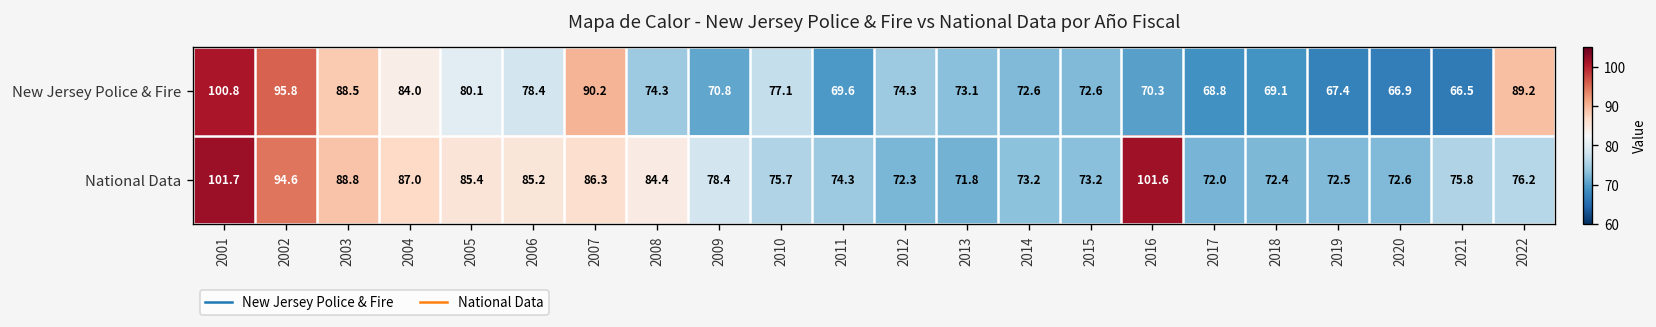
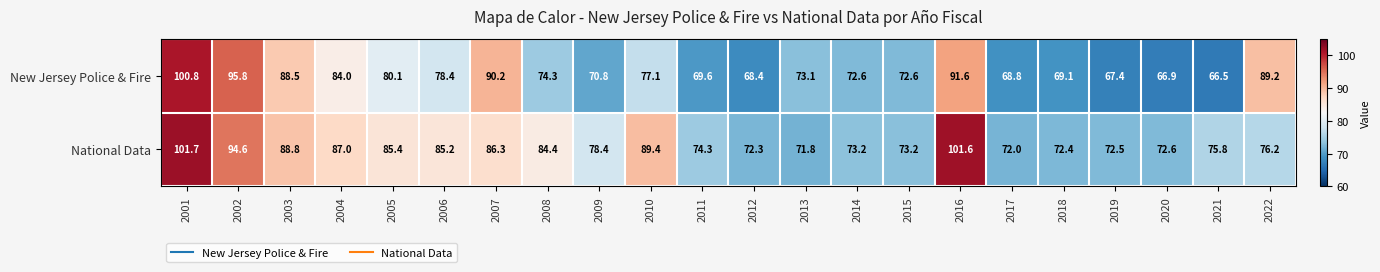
New Jersey Police & Fire, 2012: 74.3 -> 68.4
New Jersey Police & Fire, 2016: 70.3 -> 91.6
National Data, 2010: 75.7 -> 89.4
